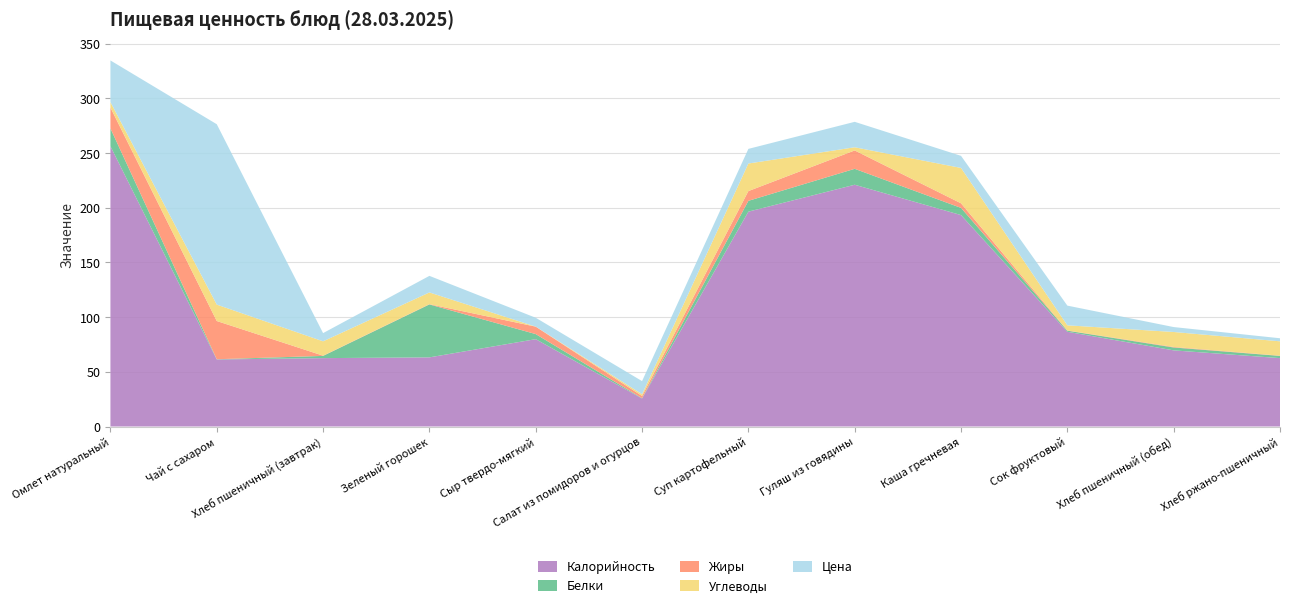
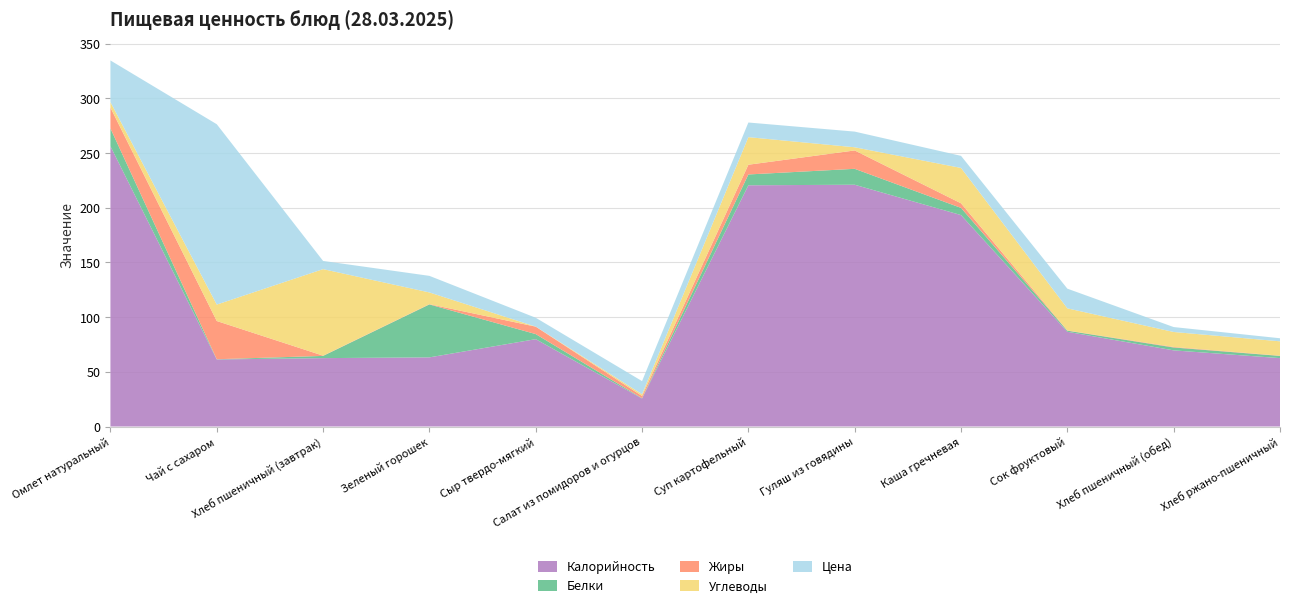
Углеводы, Хлеб пшеничный (завтрак): 13 -> 79
Калорийность, Суп картофельный: 196 -> 221
Цена, Гуляш из говядины: 23 -> 14
Углеводы, Сок фруктовый: 5 -> 20
